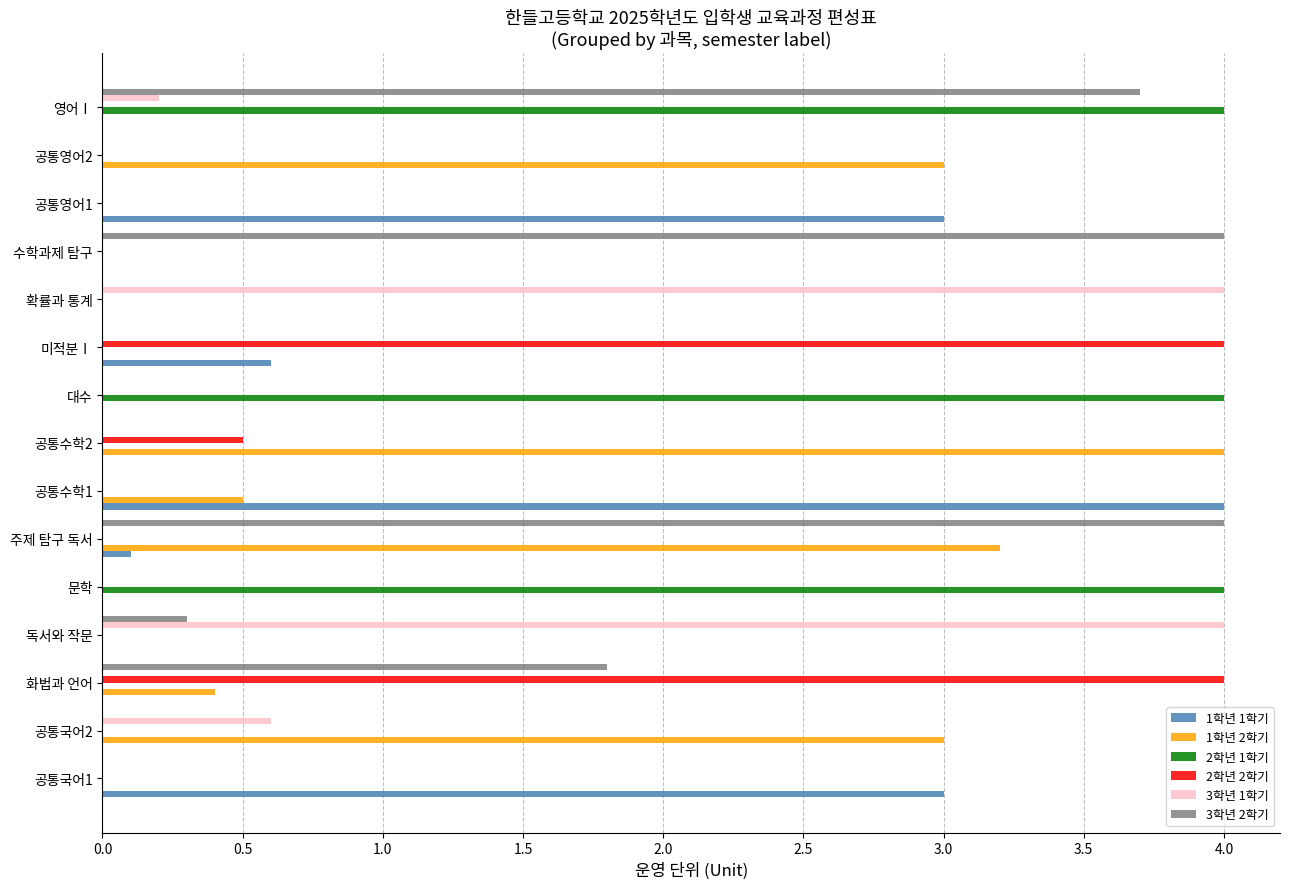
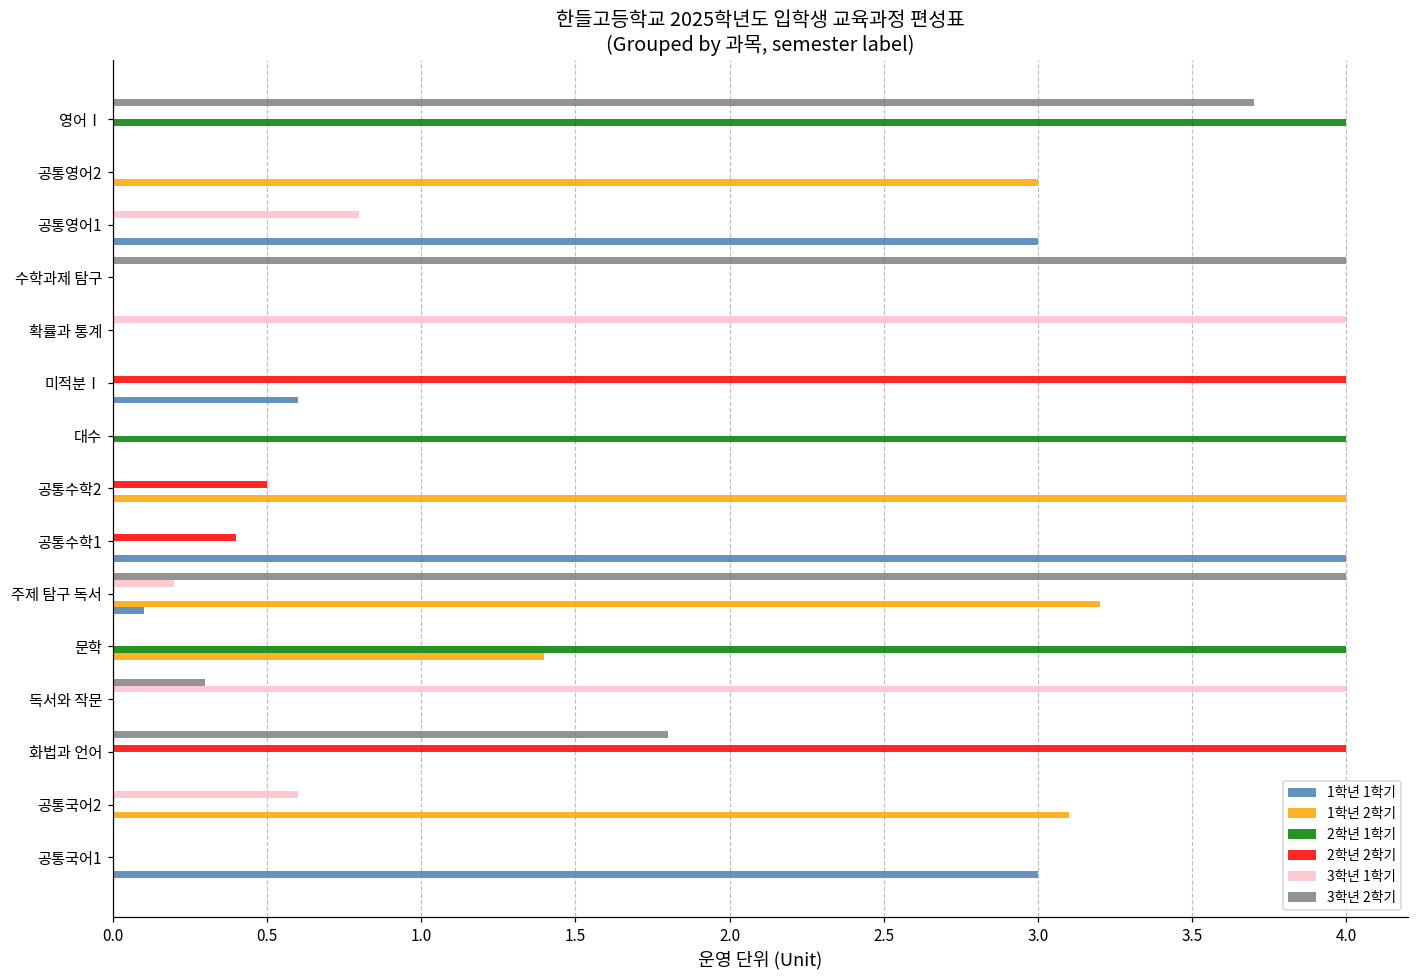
3학년 1학기, 영어Ⅰ: 0.2 -> 0.0
3학년 1학기, 공통영어1: 0.0 -> 0.8
2학년 2학기, 공통수학1: 0.0 -> 0.4
1학년 2학기, 공통수학1: 0.5 -> 0.0
3학년 1학기, 주제 탐구 독서: 0.0 -> 0.2
1학년 2학기, 문학: 0.0 -> 1.4
1학년 2학기, 화법과 언어: 0.4 -> 0.0
1학년 2학기, 공통국어2: 3.0 -> 3.1
